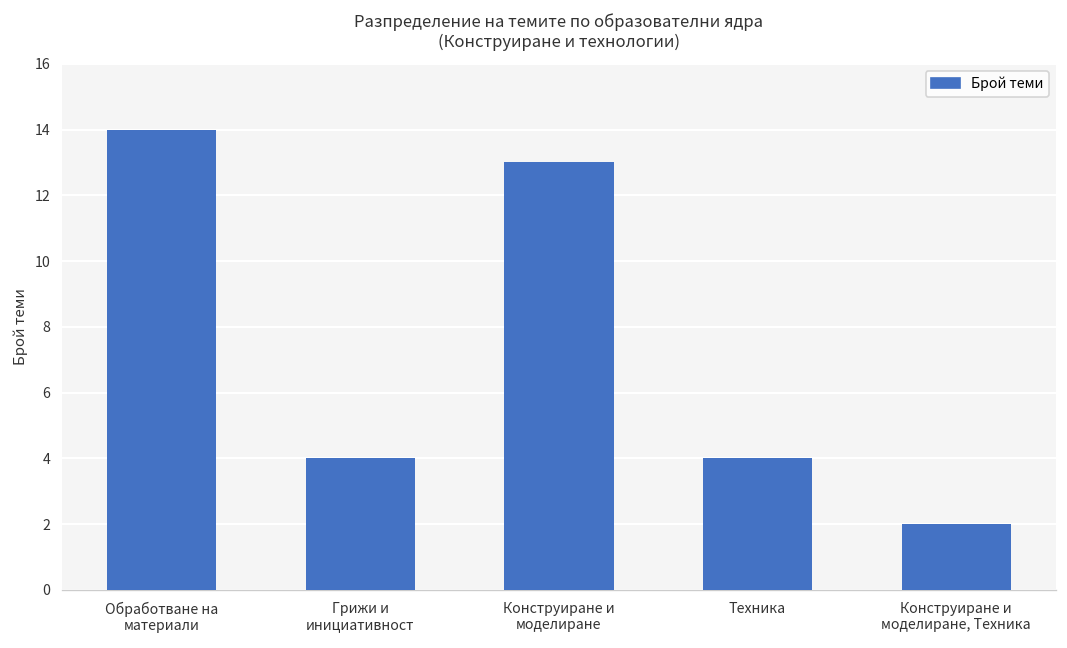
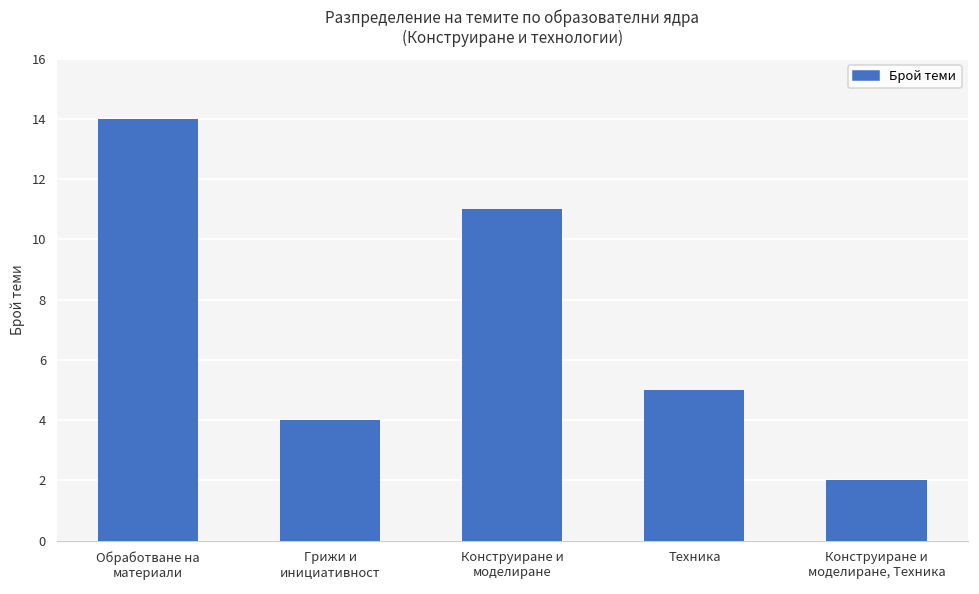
Конструиране и моделиране: 13 -> 11
Техника: 4 -> 5
